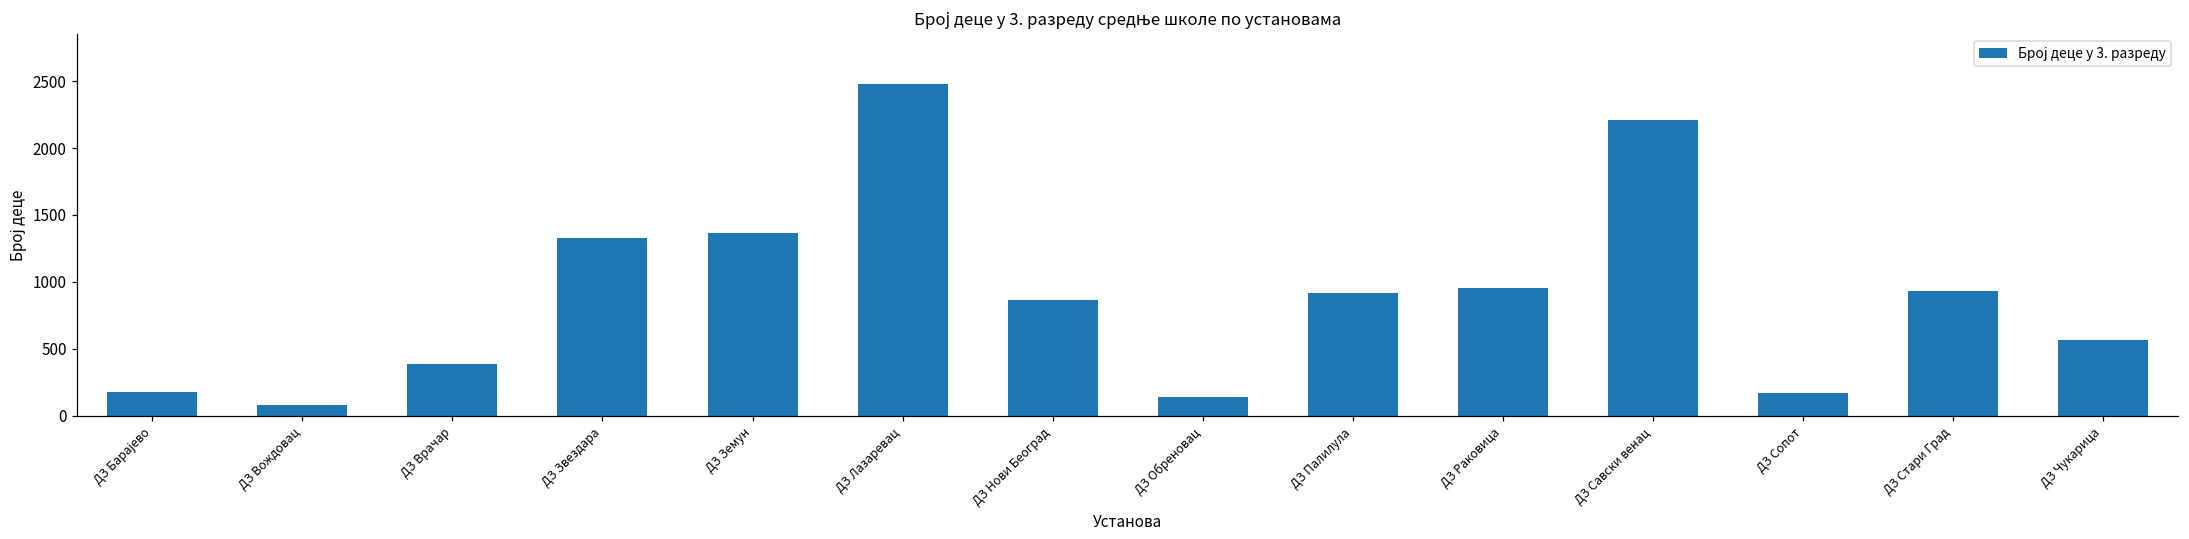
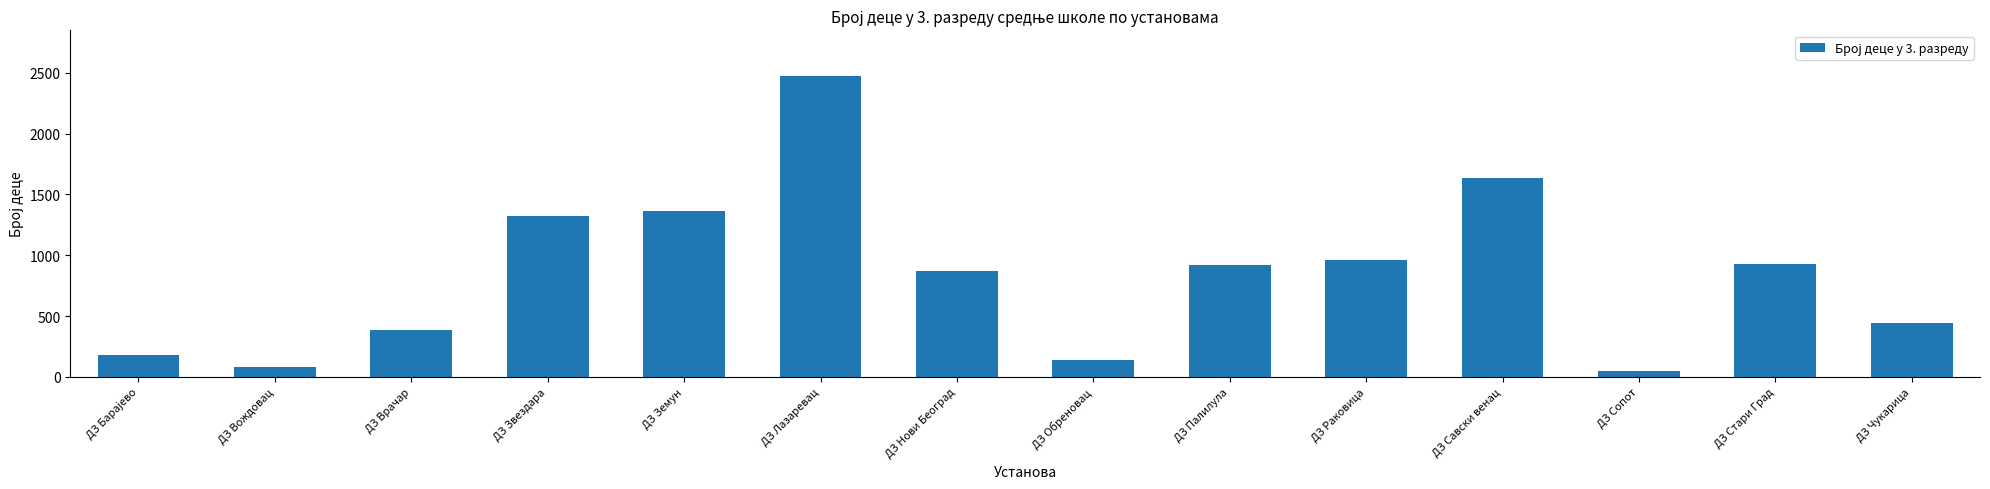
ДЗ Савски венац: 2210 -> 1640
ДЗ Сопот: 170 -> 50
ДЗ Чукарица: 570 -> 440
